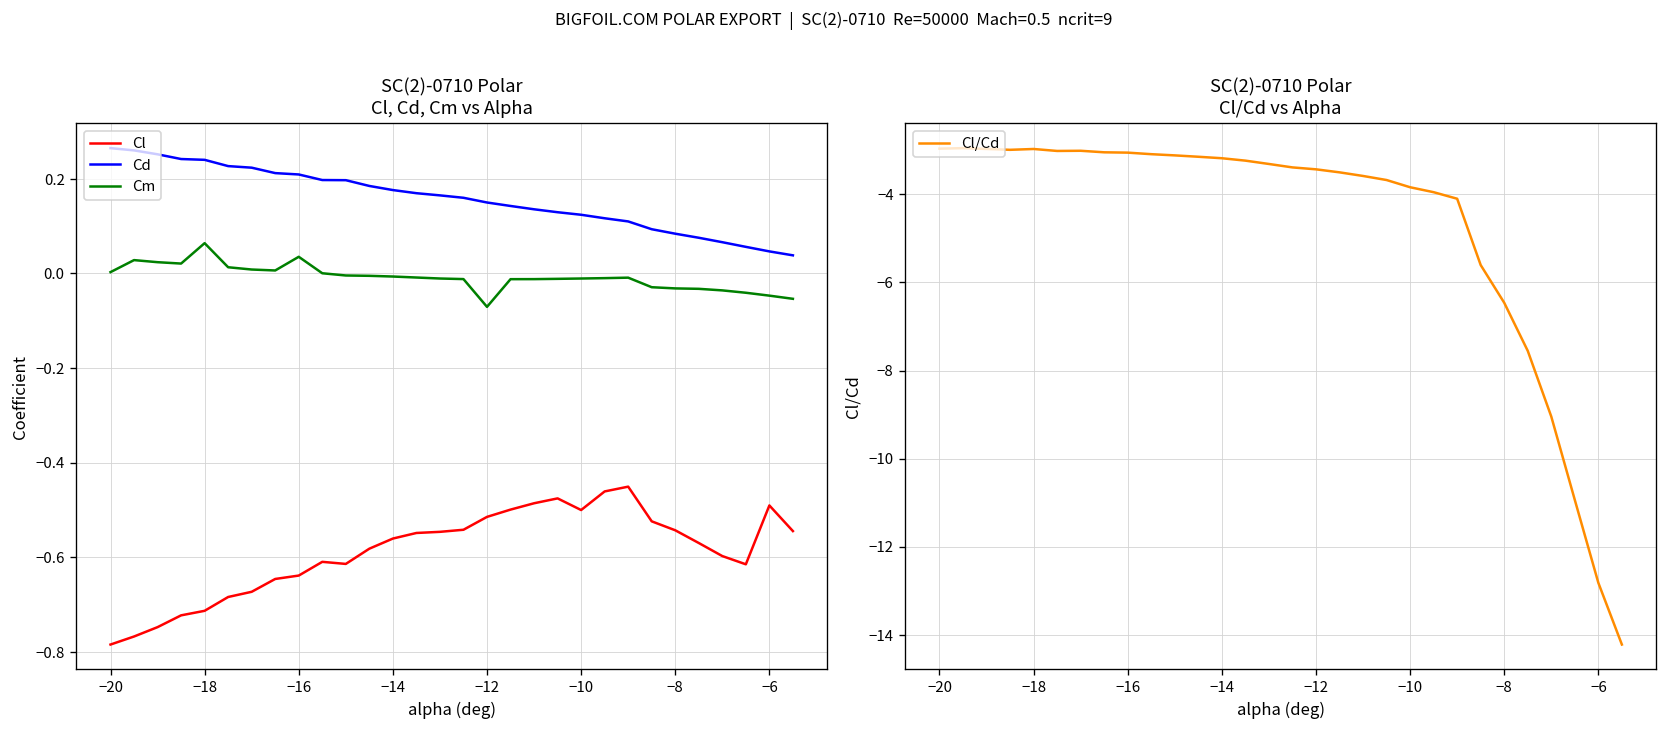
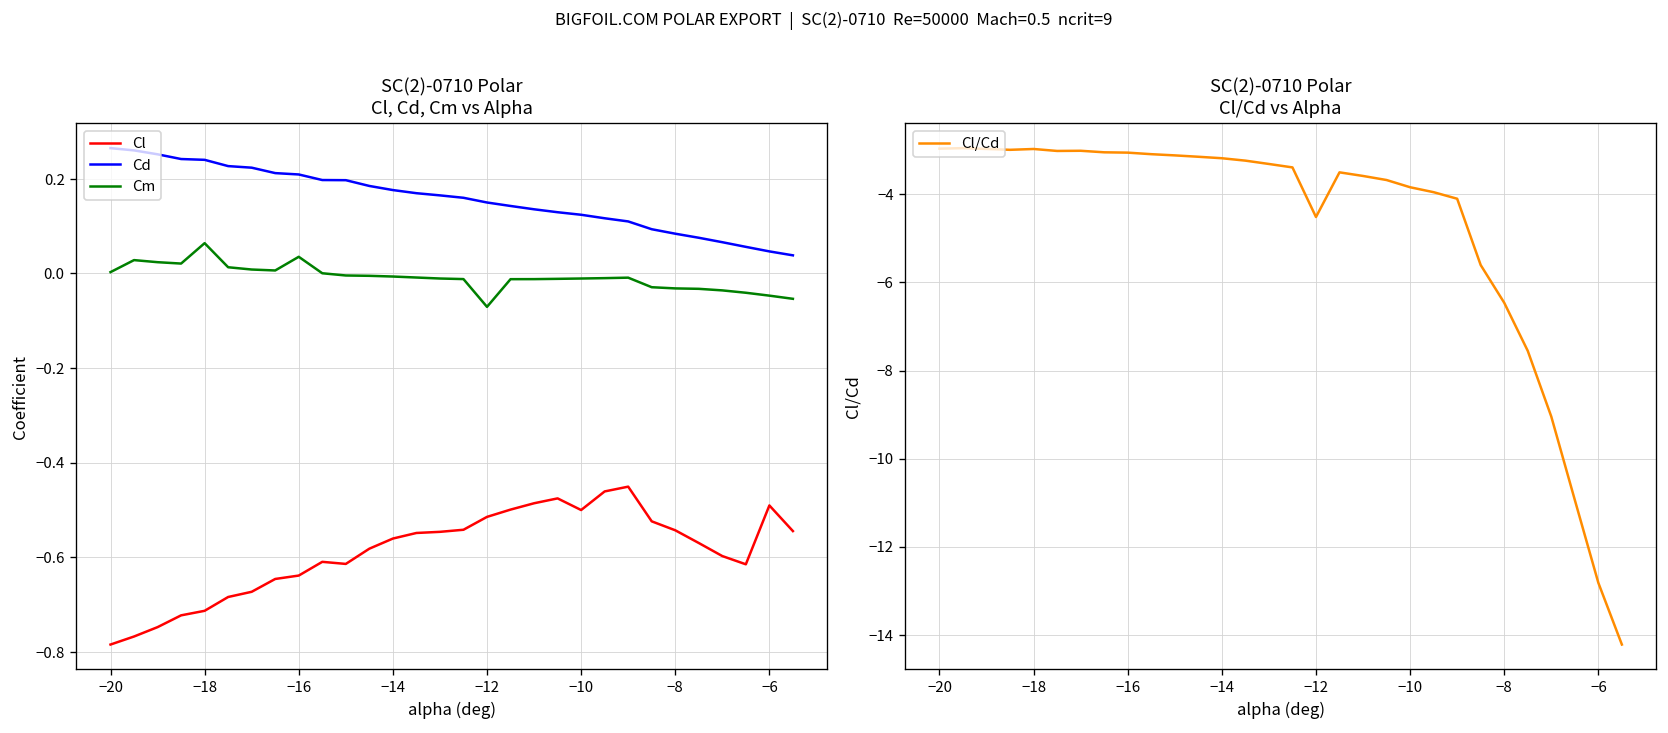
SC(2)-0710 Polar Cl/Cd vs Alpha, −12: -3.4 -> -4.5
